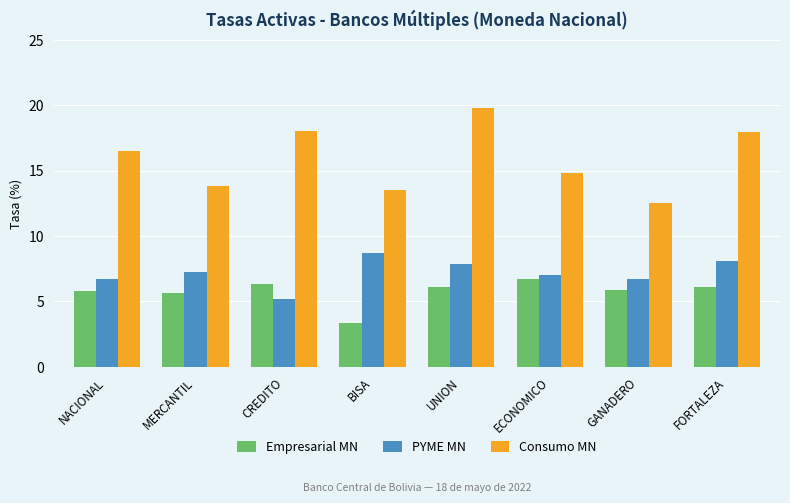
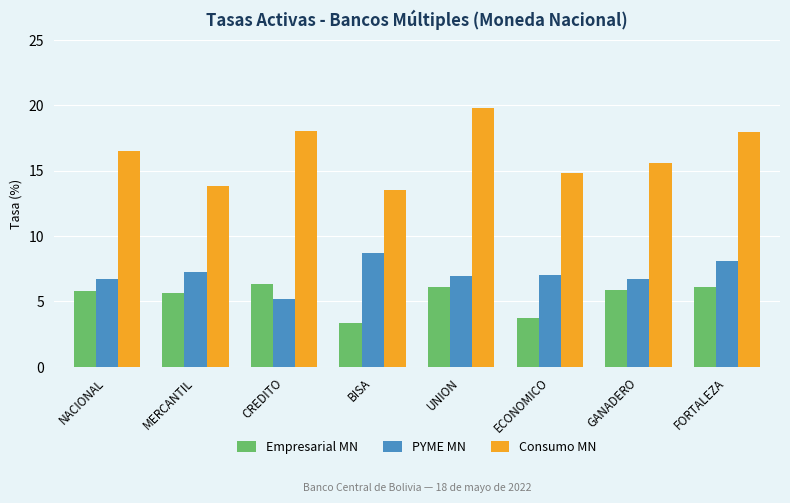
PYME MN, UNION: 7.9 -> 6.9
Empresarial MN, ECONOMICO: 6.7 -> 3.8
Consumo MN, GANADERO: 12.5 -> 15.6
